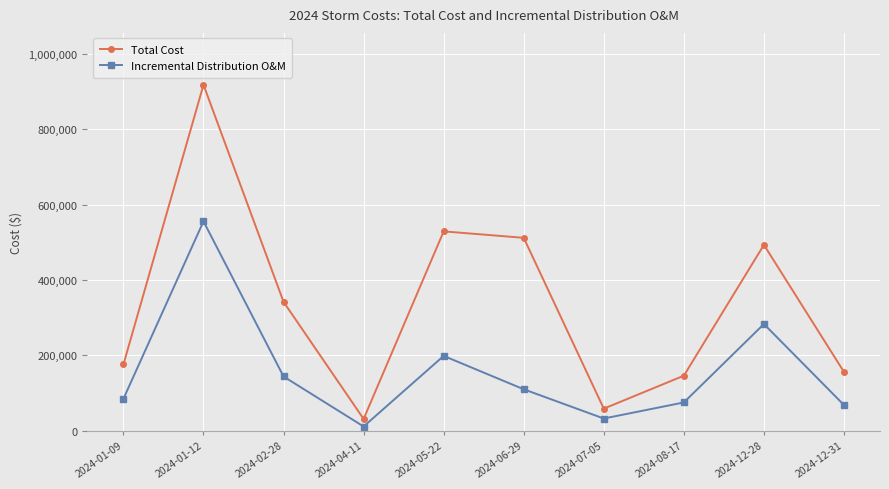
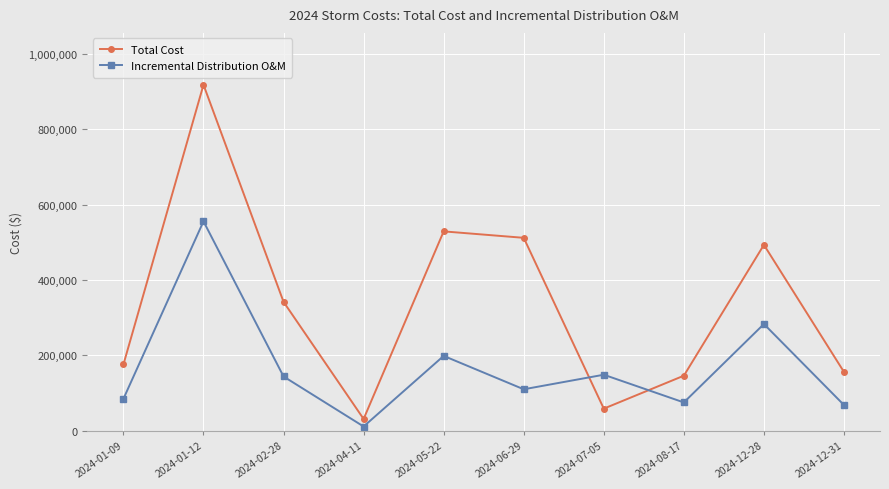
Incremental Distribution O&M, 2024-07-05: 30,000 -> 150,000
